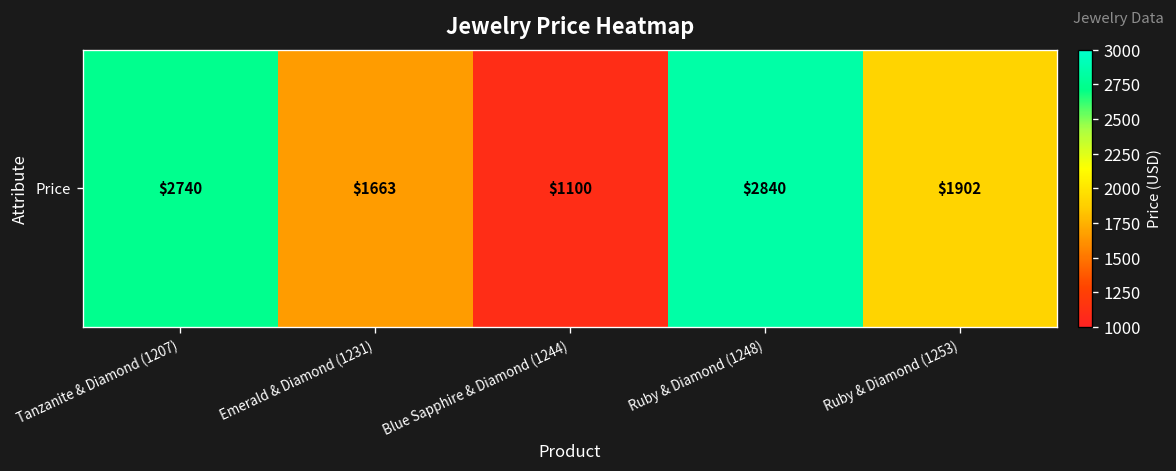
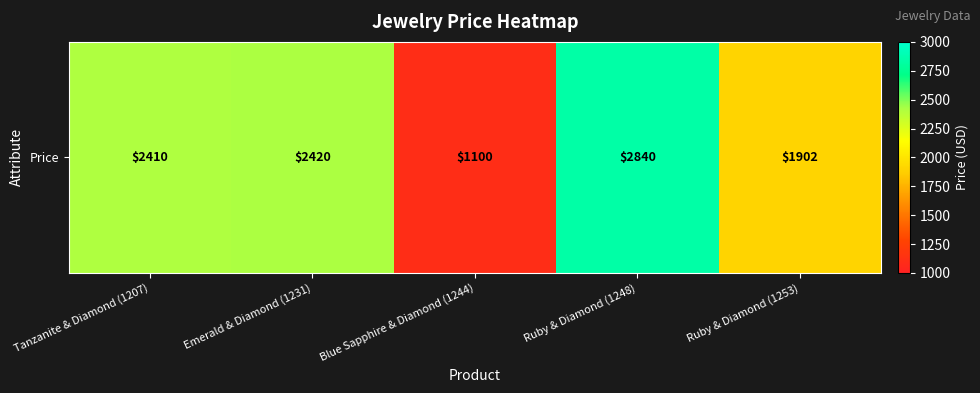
Price, Tanzanite & Diamond (1207): $2740 -> $2410
Price, Emerald & Diamond (1231): $1663 -> $2420
